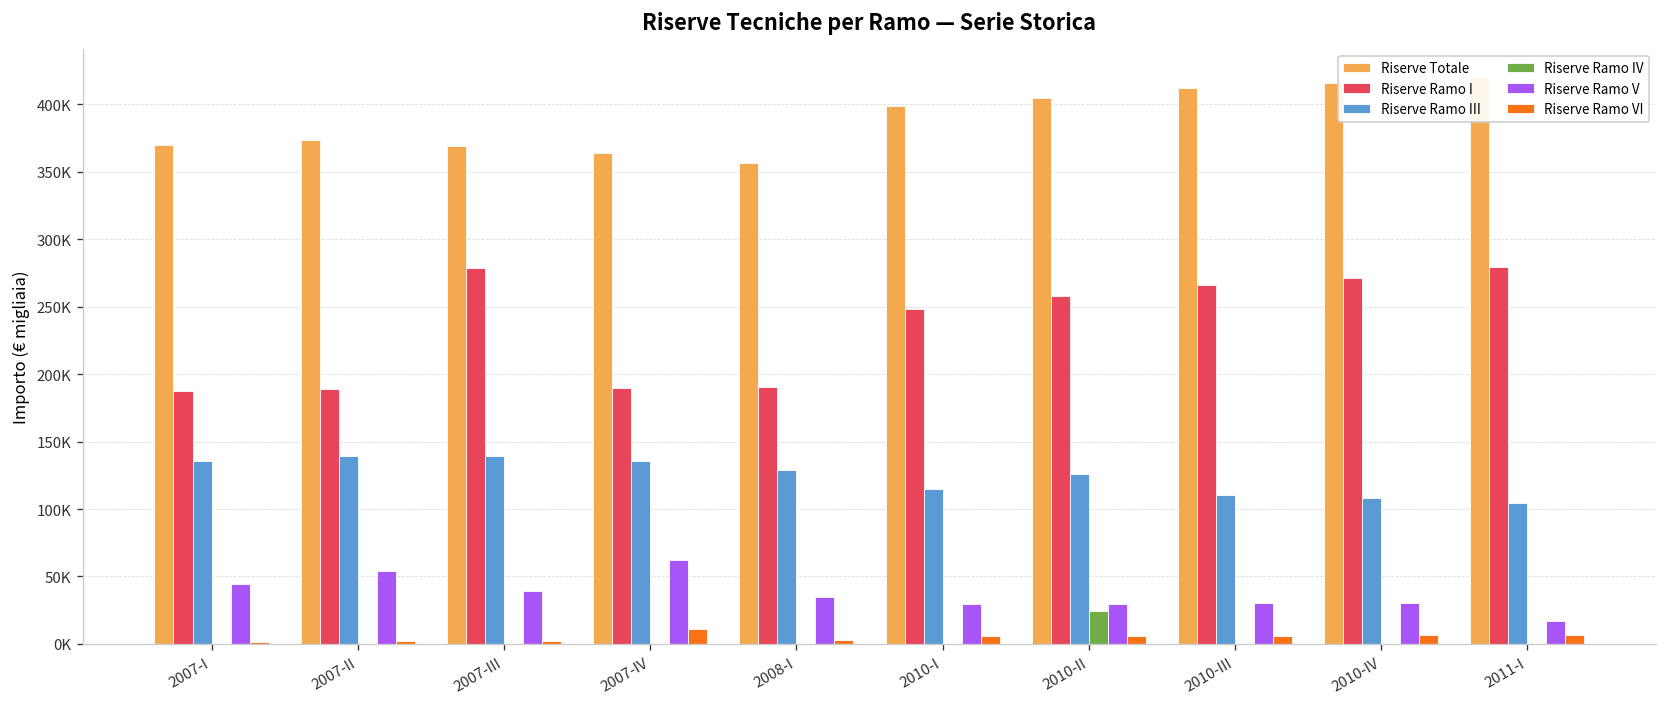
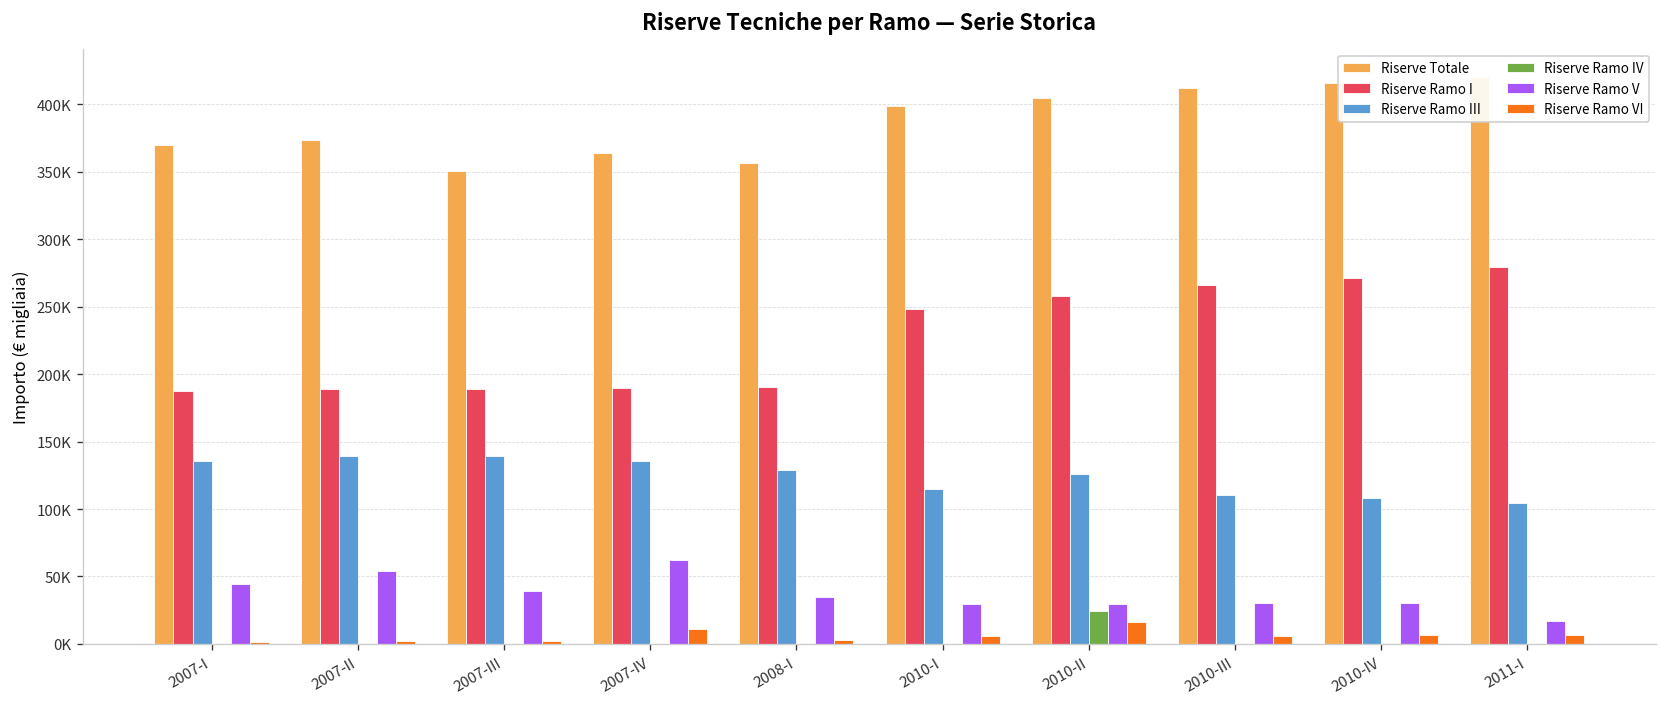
Riserve Totale, 2007-III: 369000 -> 351000
Riserve Ramo I, 2007-III: 278000 -> 189000
Riserve Ramo VI, 2010-II: 6000 -> 16000
